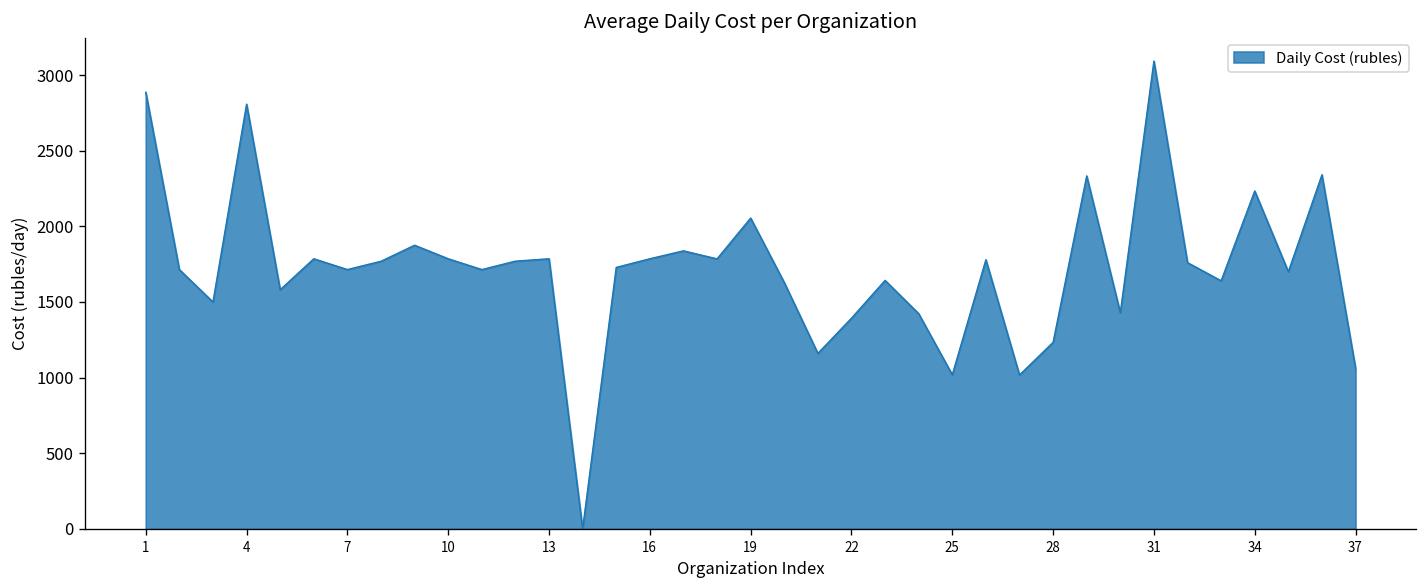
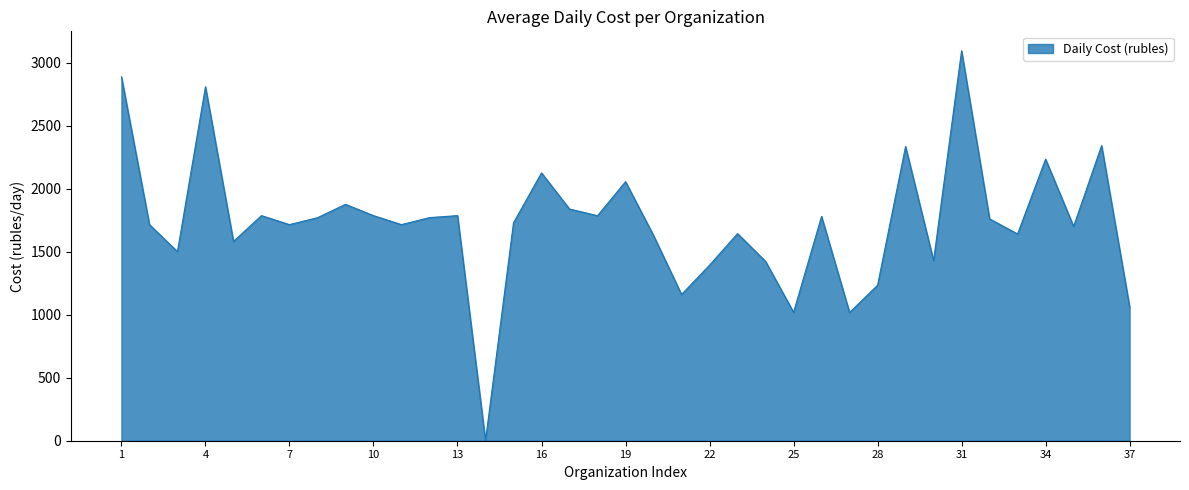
16: 1790 -> 2120
